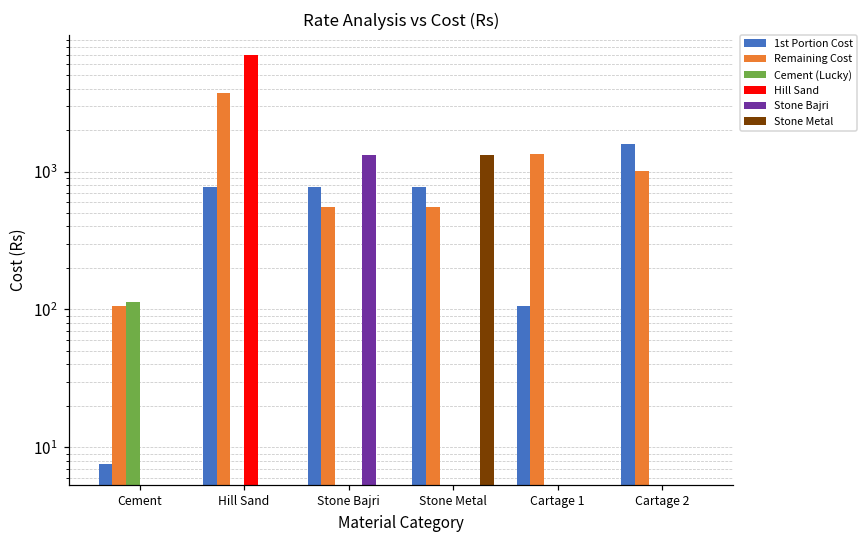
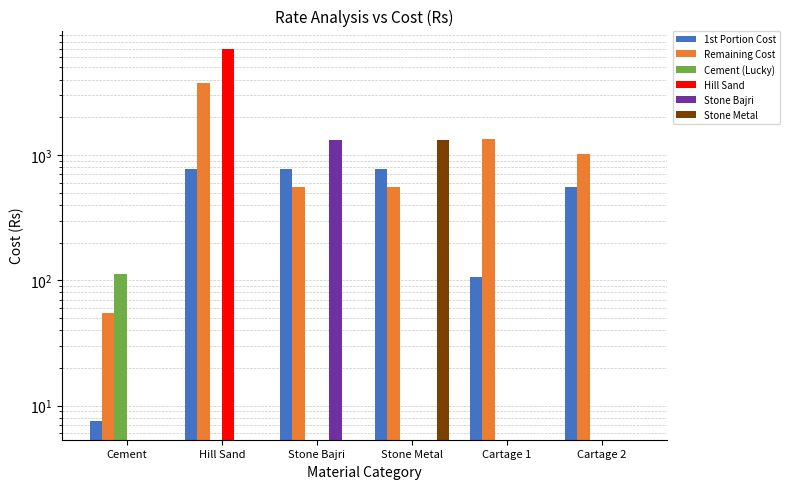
Remaining Cost, Cement: 110 -> 50
1st Portion Cost, Cartage 2: 1600 -> 600
